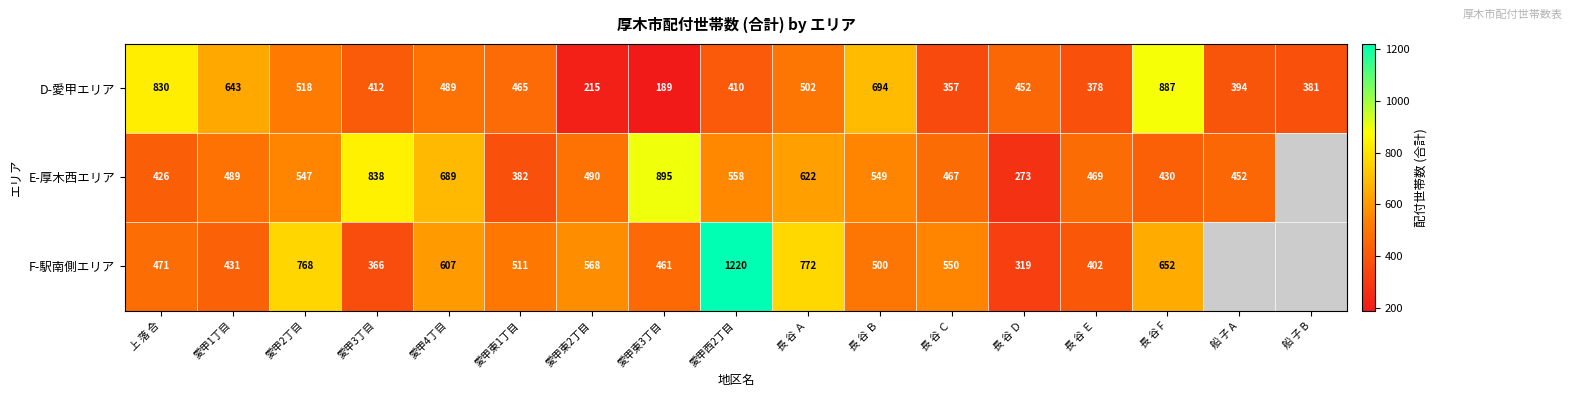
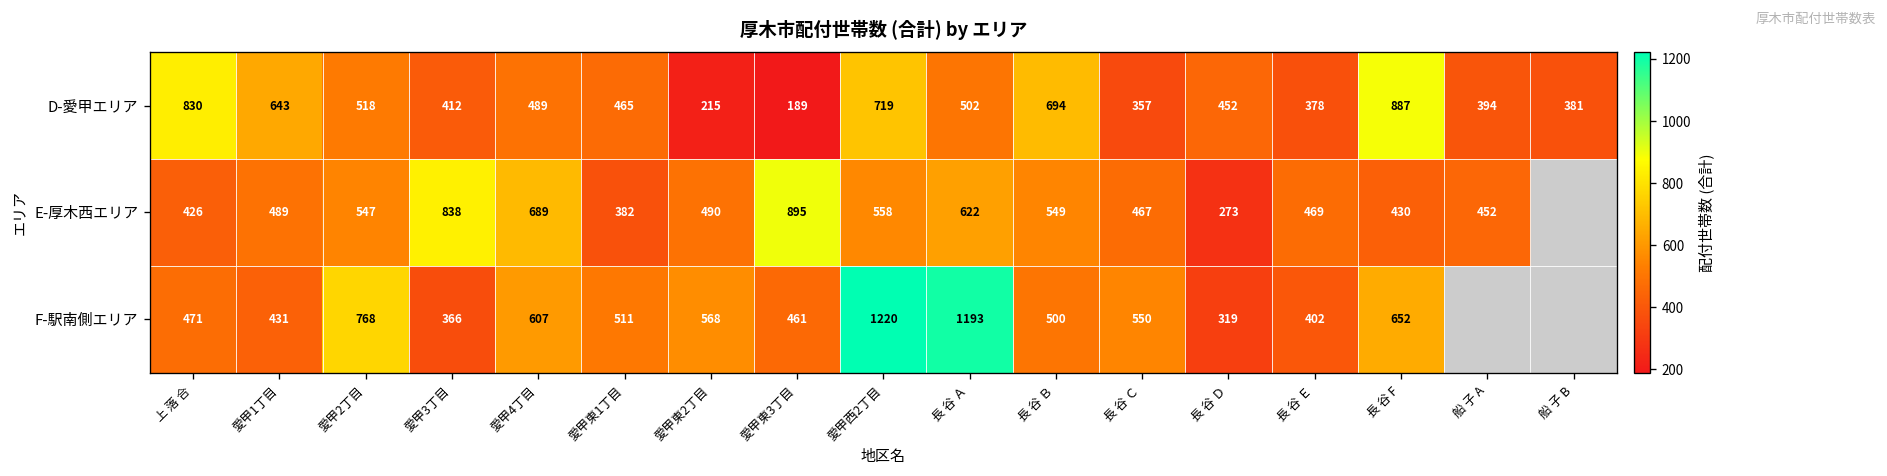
D-愛甲エリア, 愛甲西2丁目: 410 -> 719
F-駅南側エリア, 長 谷 Ａ: 772 -> 1193
